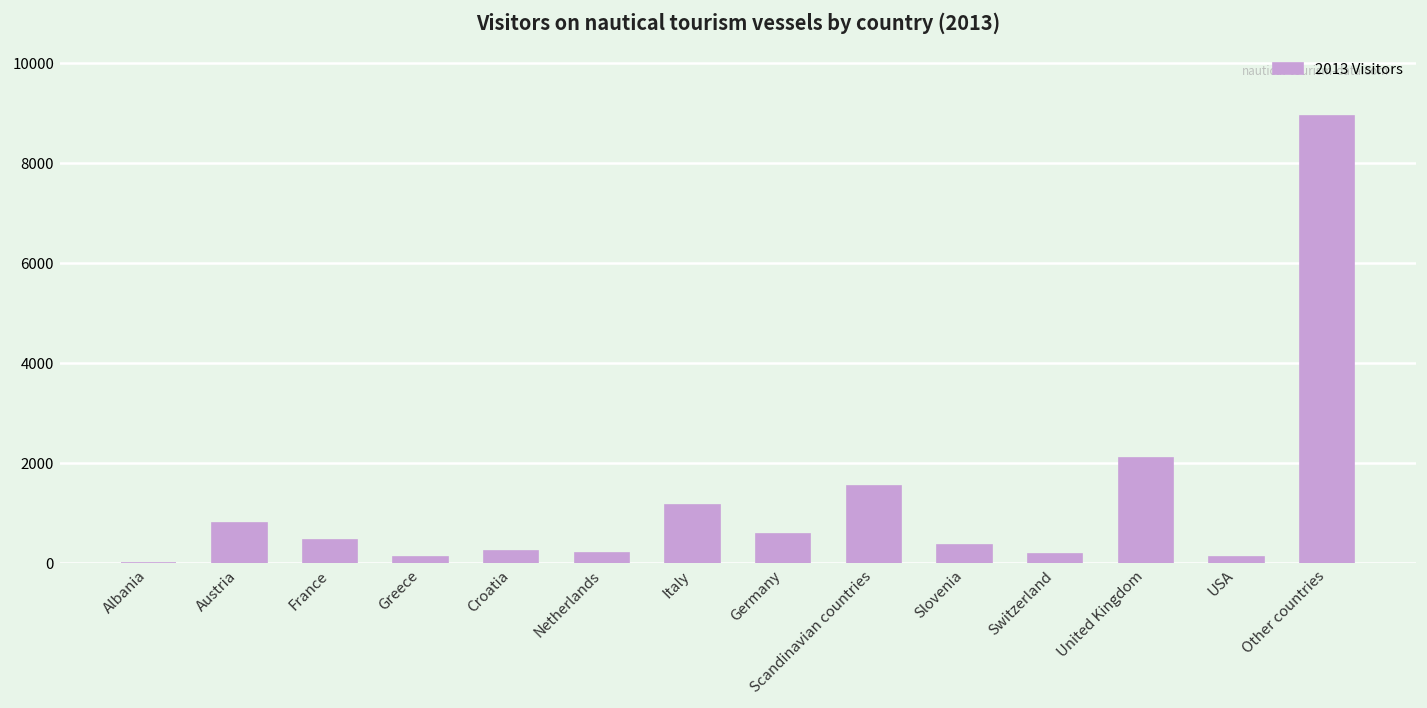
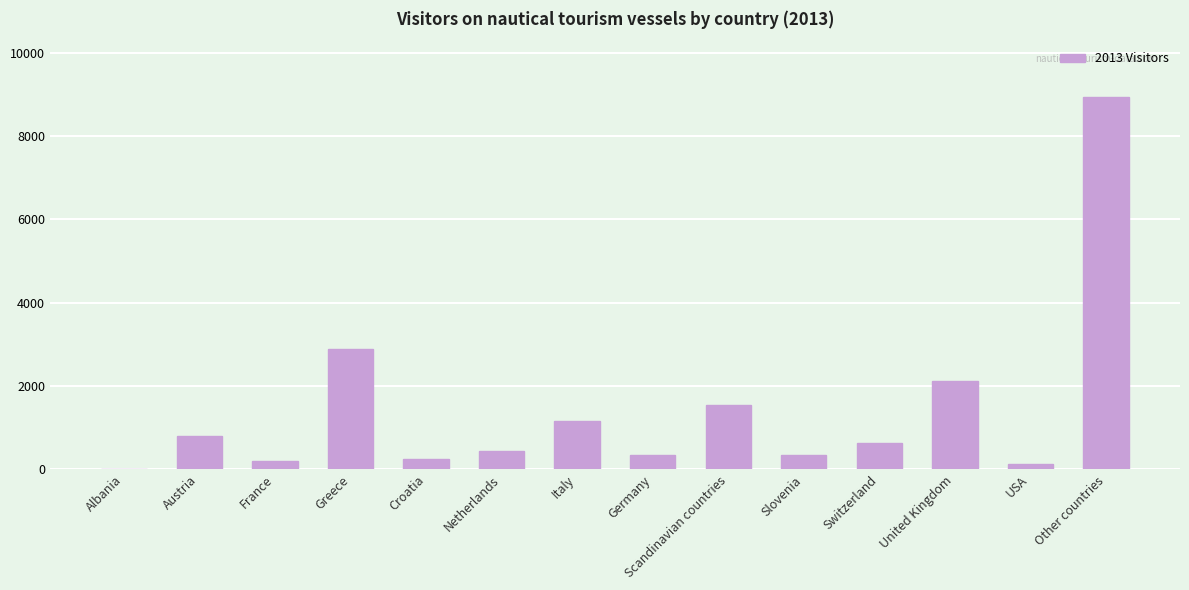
France: 500 -> 200
Greece: 100 -> 2900
Netherlands: 200 -> 400
Germany: 600 -> 400
Switzerland: 200 -> 600
